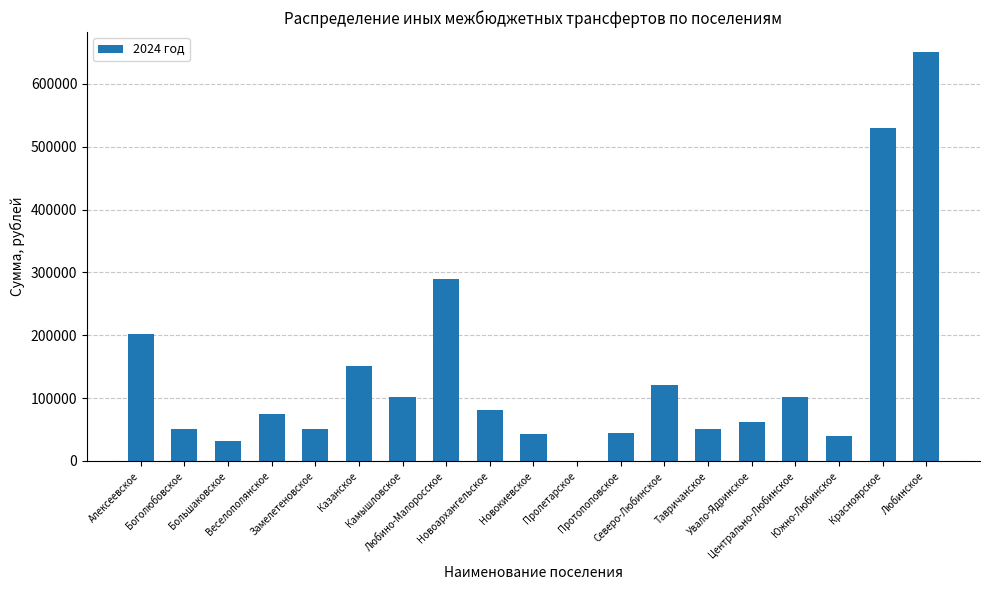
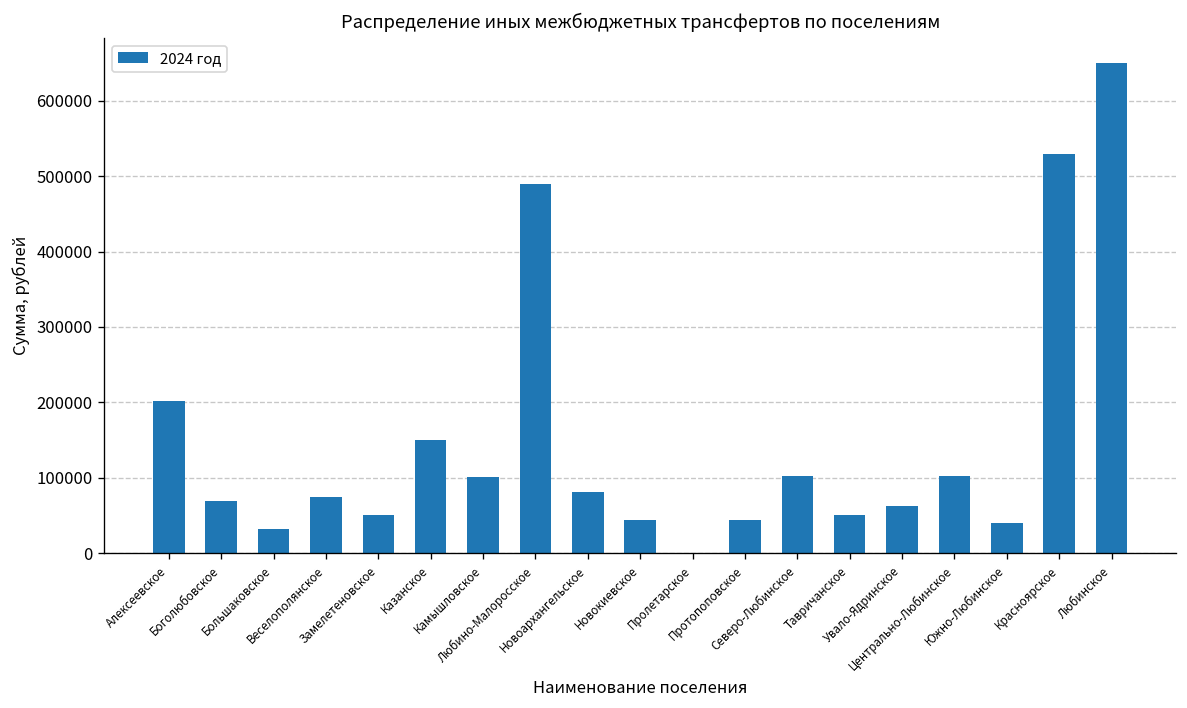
Боголюбовское: 50000 -> 70000
Любино-Малоросское: 290000 -> 490000
Северо-Любинское: 120000 -> 100000
